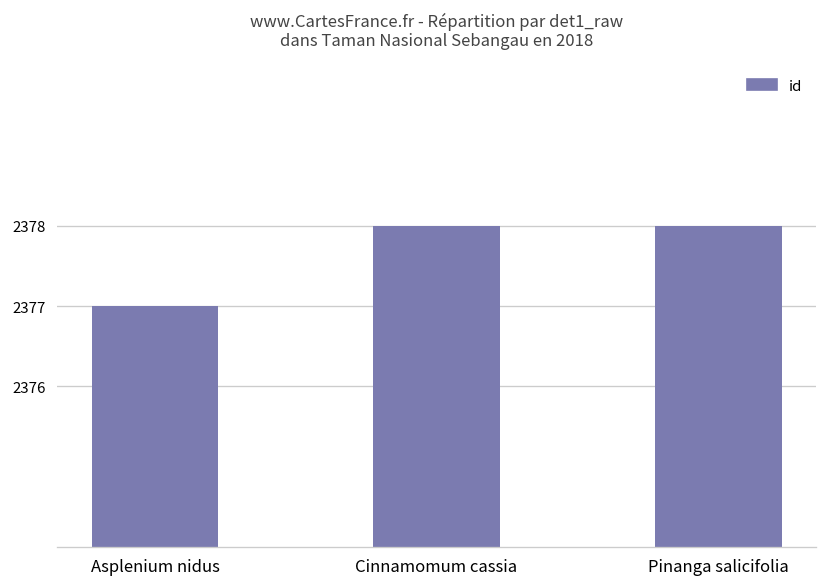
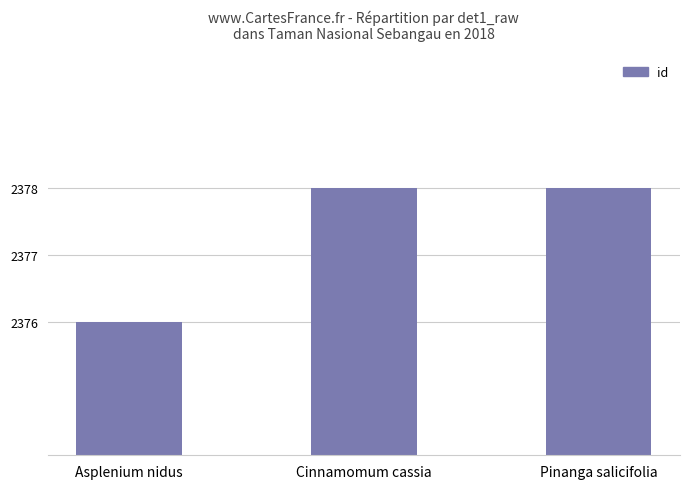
Asplenium nidus: 2377 -> 2376
